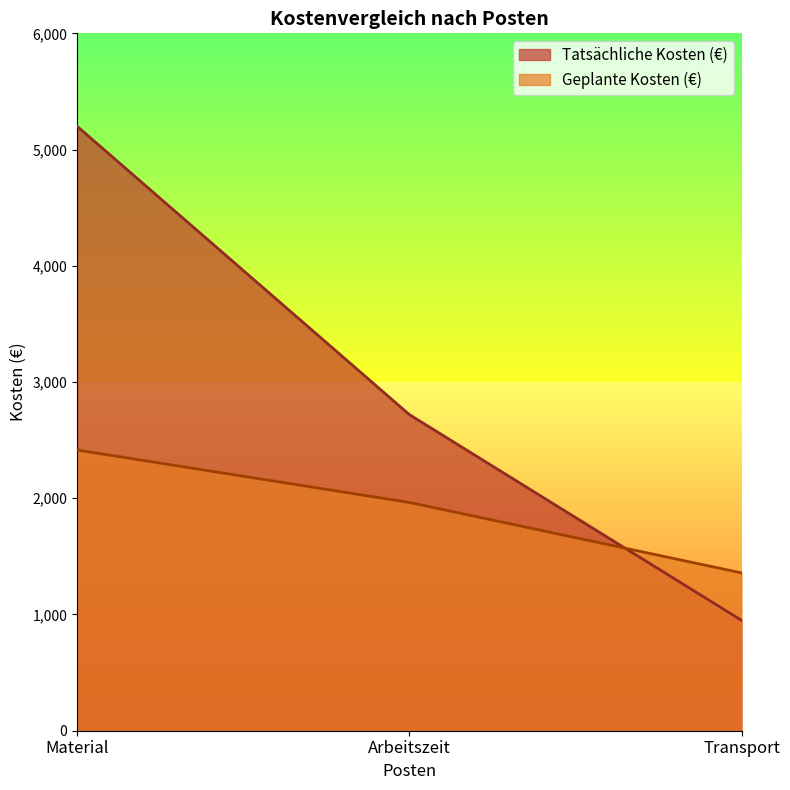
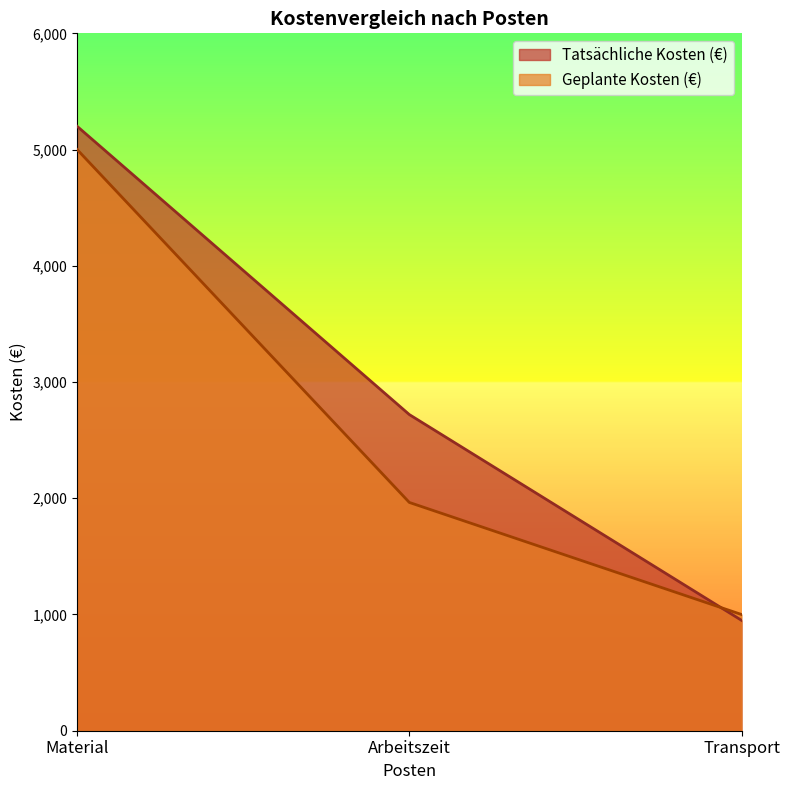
Geplante Kosten (€), Material: 2,420 -> 5,000
Geplante Kosten (€), Transport: 1,360 -> 1,000
